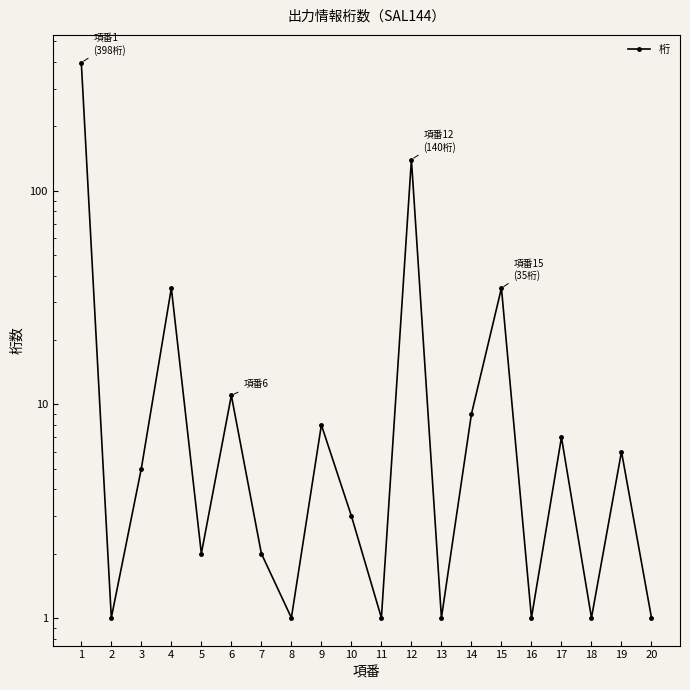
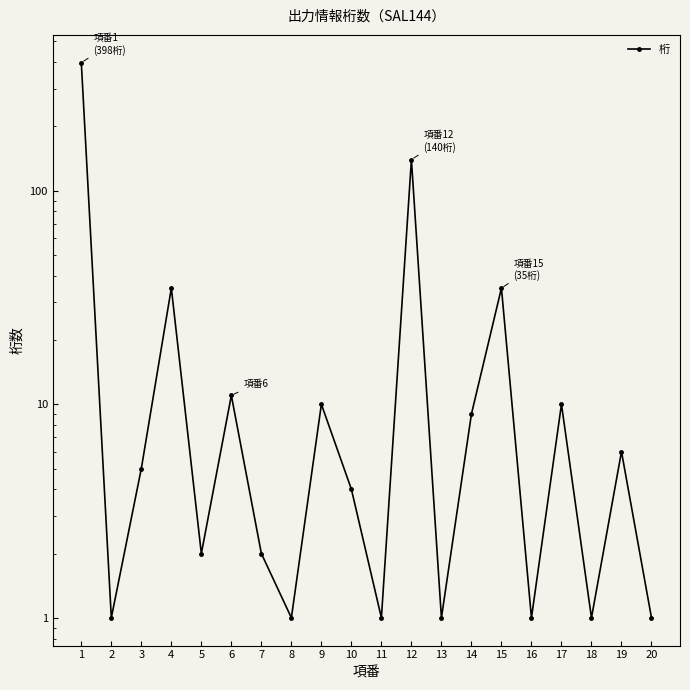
9: 8 -> 10
10: 3 -> 4
17: 7 -> 10
